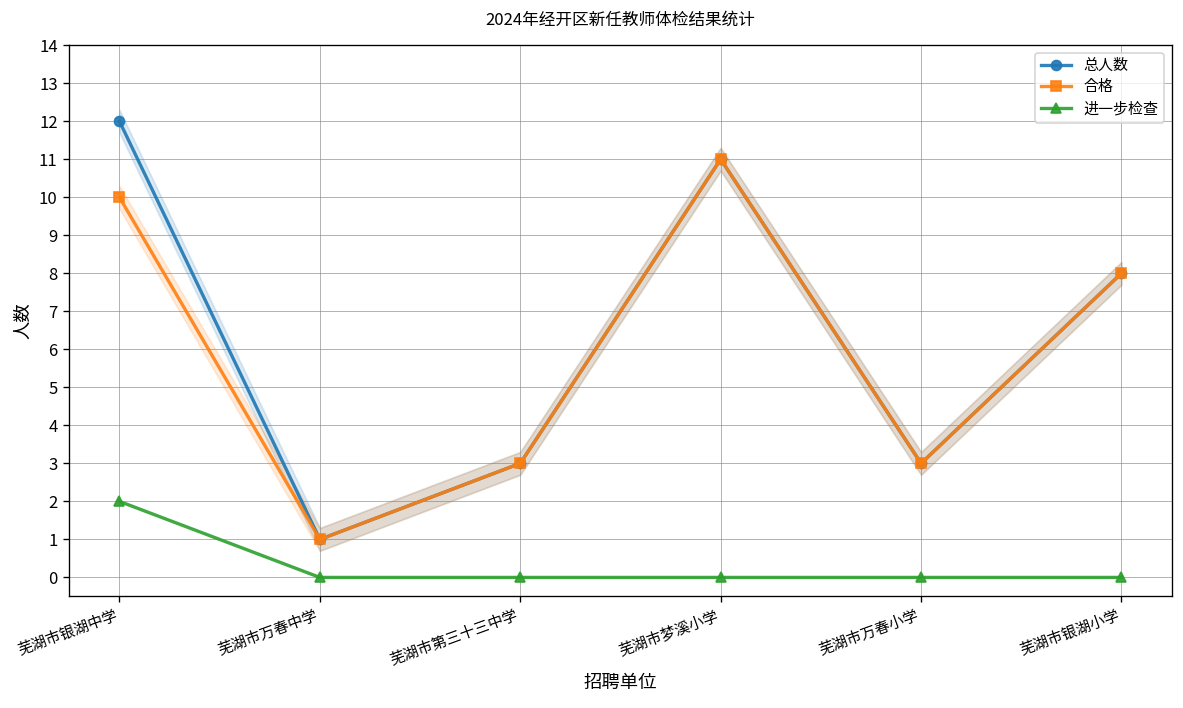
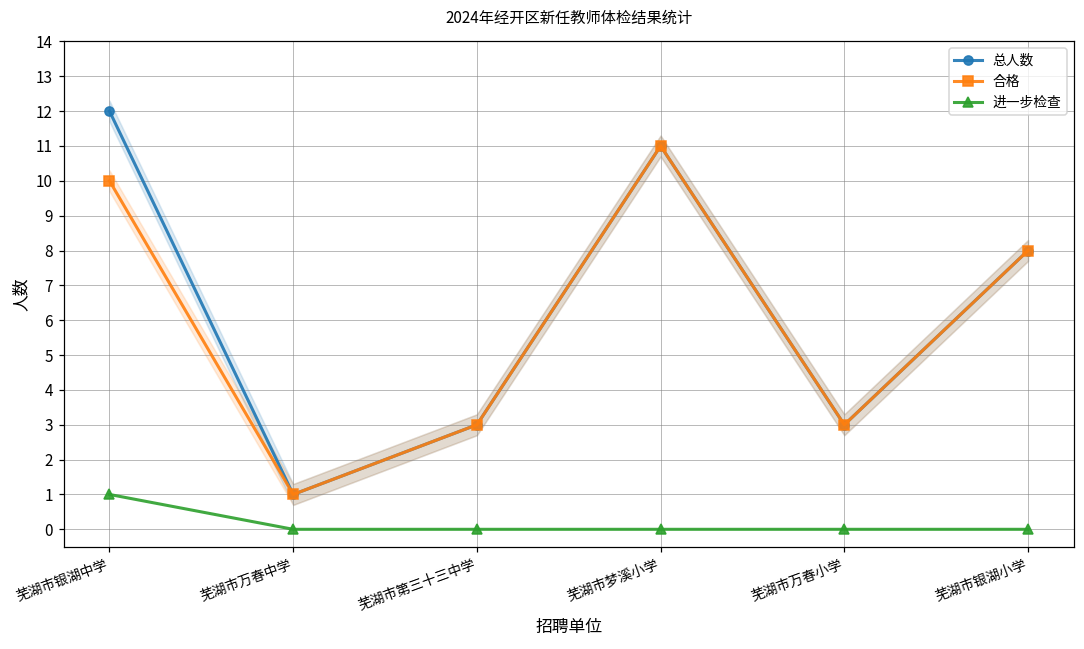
进一步检查, 芜湖市银湖中学: 2 -> 1
